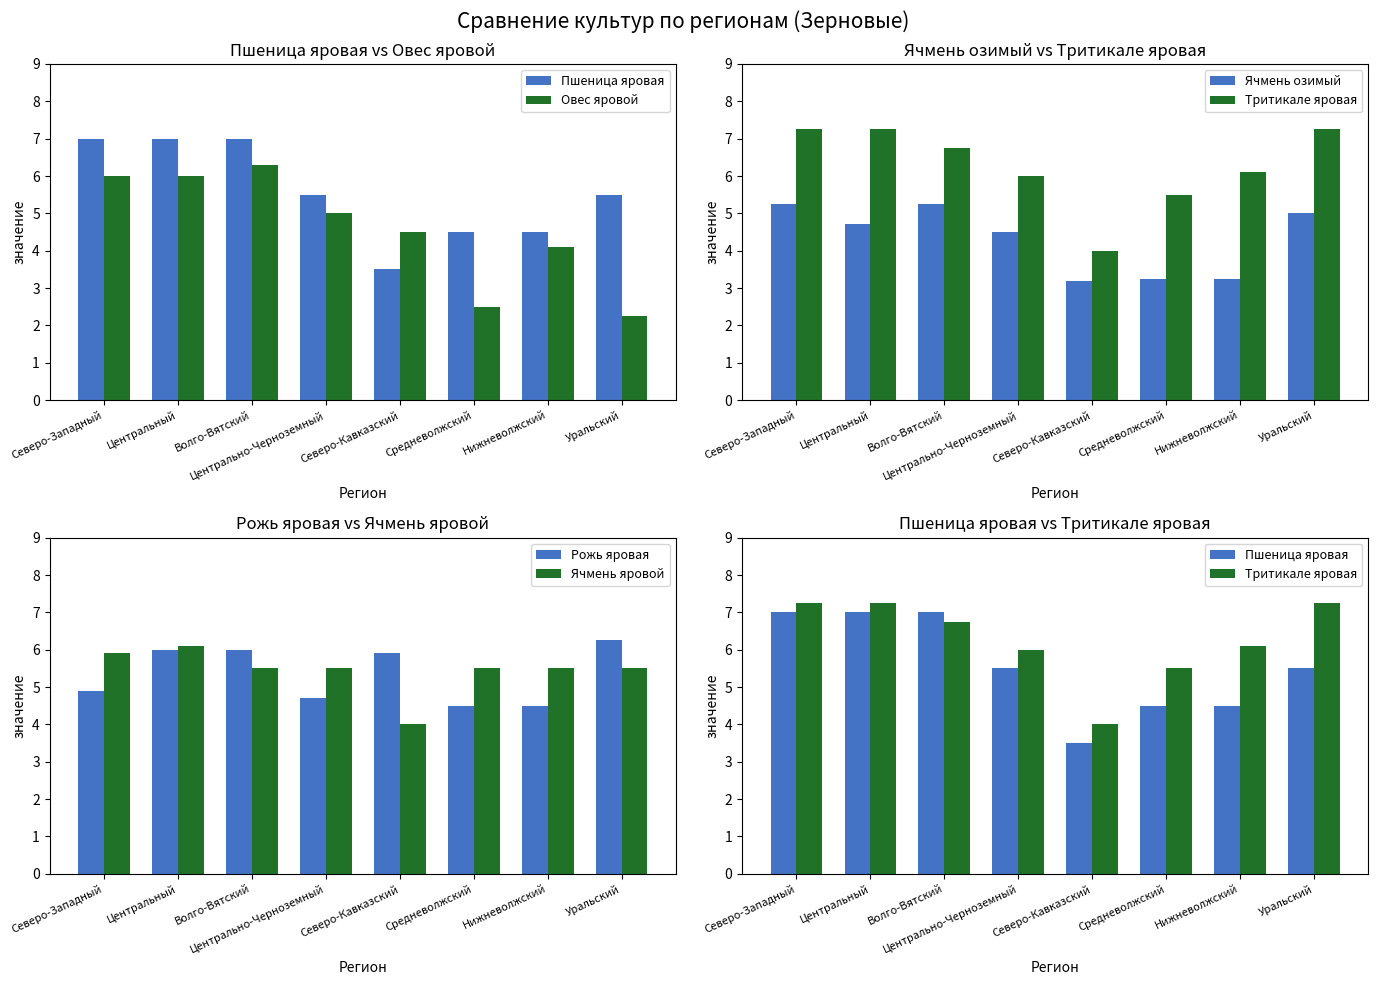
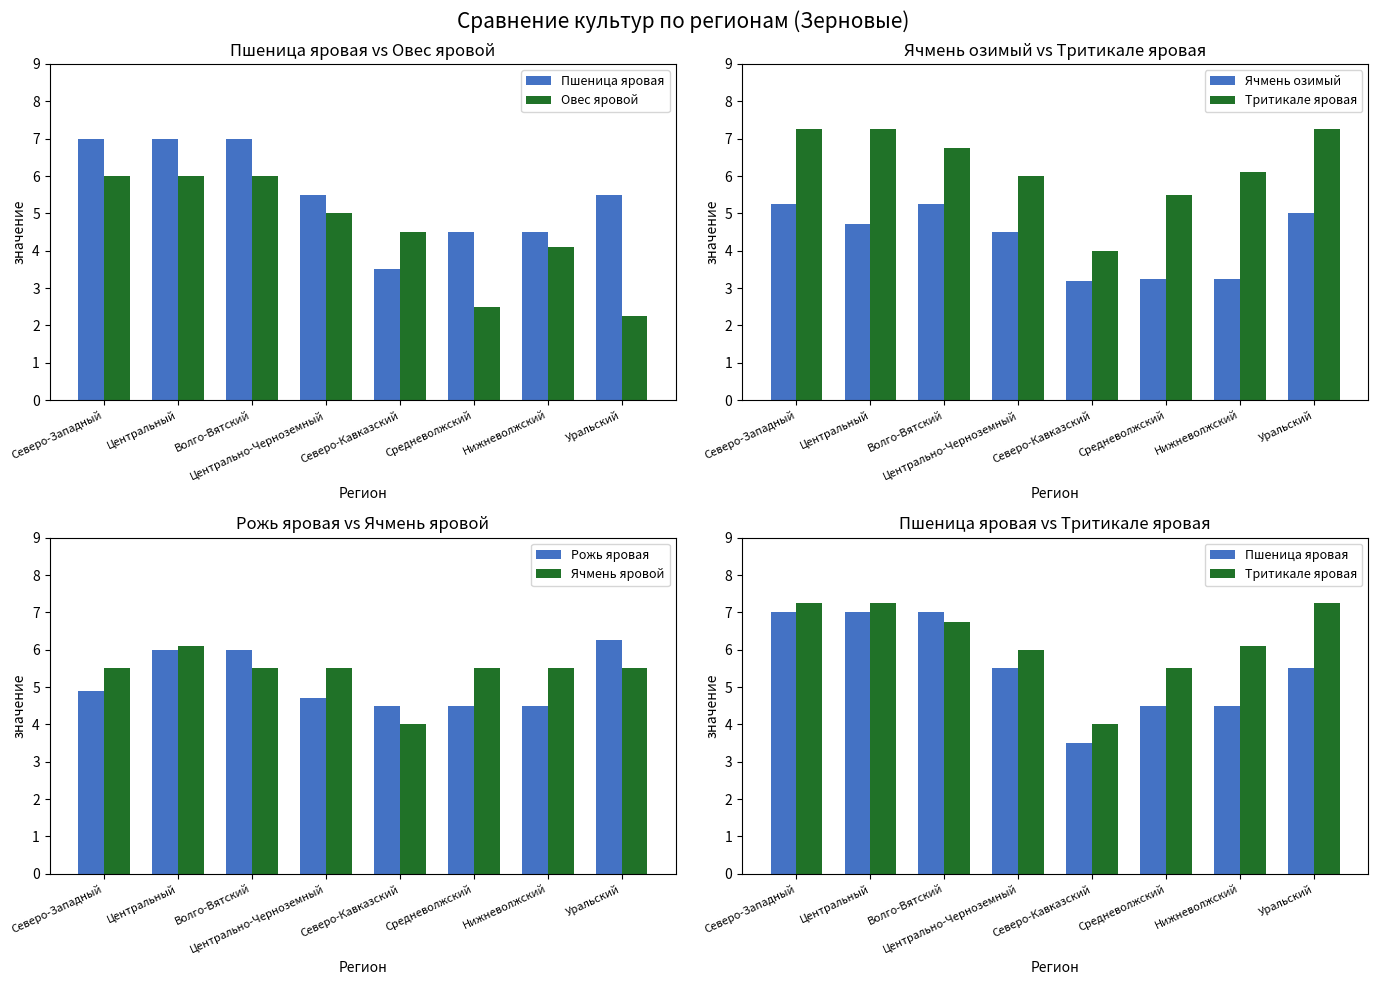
Пшеница яровая vs Овес яровой, Овес яровой, Волго-Вятский: 6.3 -> 6.0
Рожь яровая vs Ячмень яровой, Ячмень яровой, Северо-Западный: 5.9 -> 5.5
Рожь яровая vs Ячмень яровой, Рожь яровая, Северо-Кавказский: 5.9 -> 4.5
